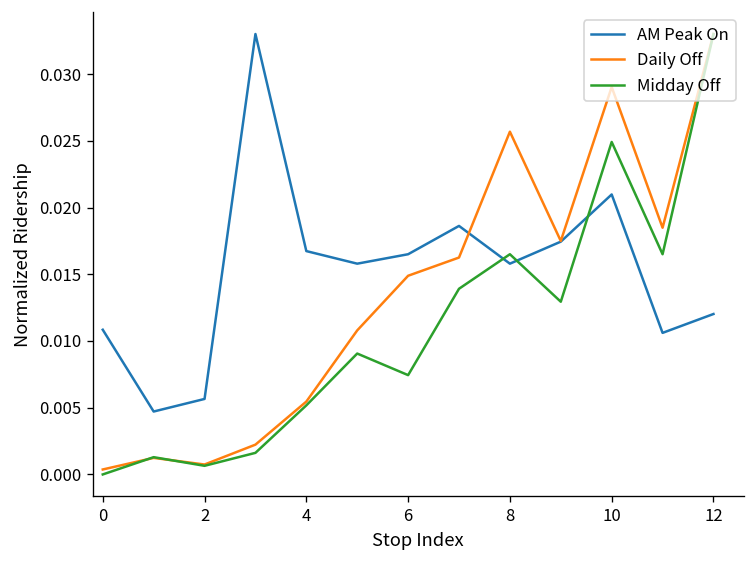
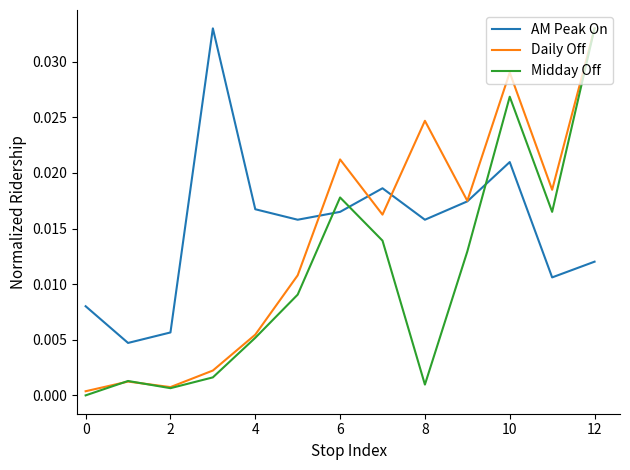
AM Peak On, 0: 0.0108 -> 0.0080
Daily Off, 6: 0.0149 -> 0.0212
Midday Off, 6: 0.0074 -> 0.0178
Daily Off, 8: 0.0257 -> 0.0247
Midday Off, 8: 0.0165 -> 0.0010
Midday Off, 10: 0.0249 -> 0.0269
